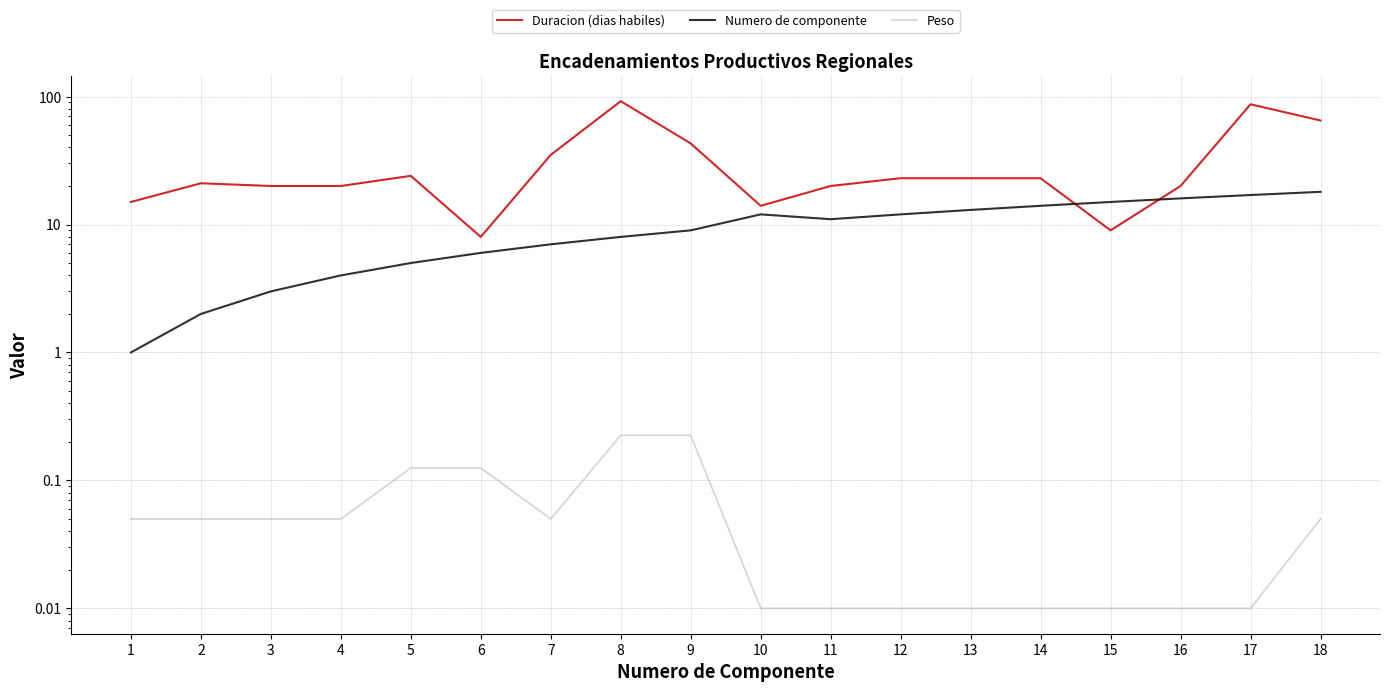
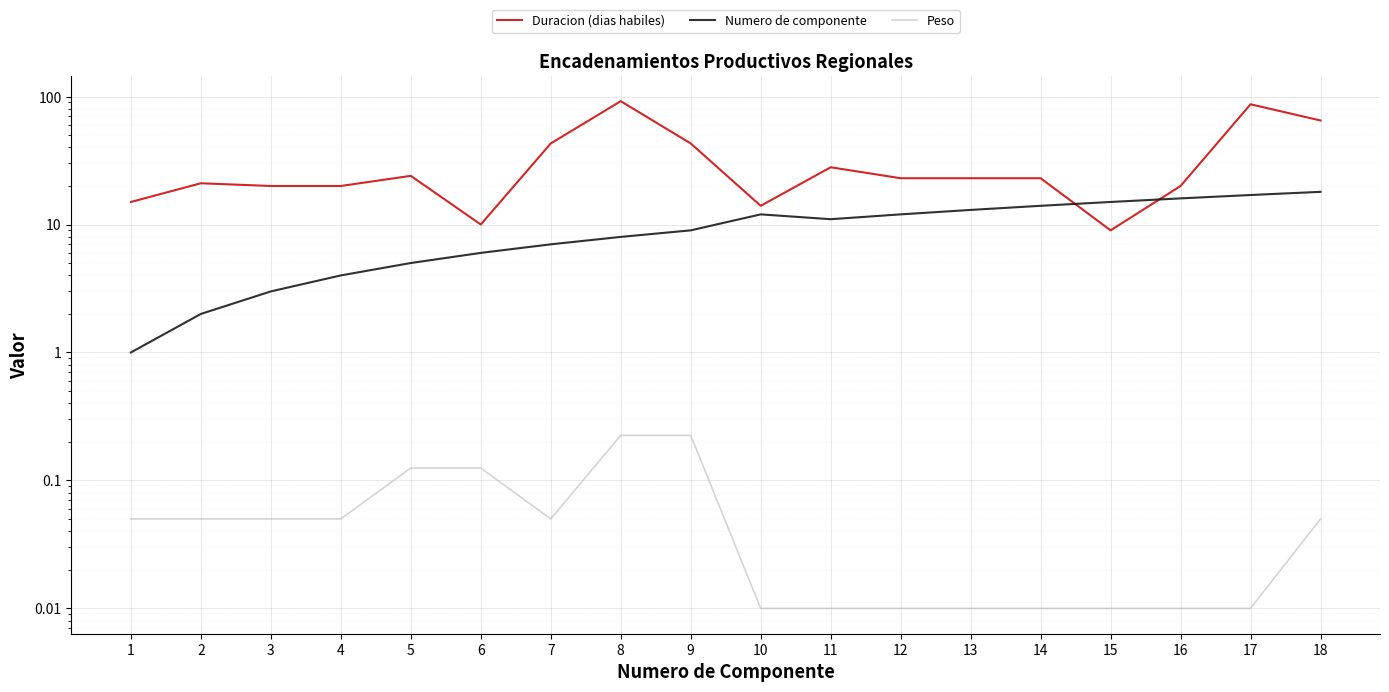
Duracion (dias habiles), 6: 8 -> 10
Duracion (dias habiles), 7: 35 -> 43
Duracion (dias habiles), 11: 20 -> 28
